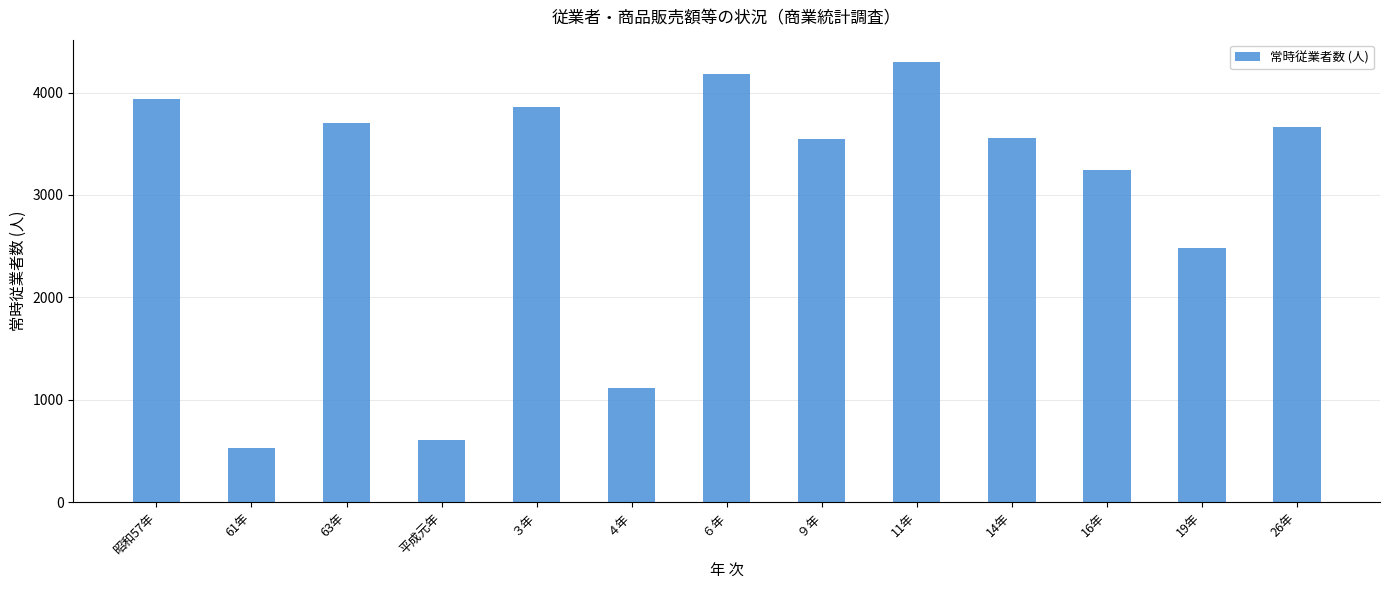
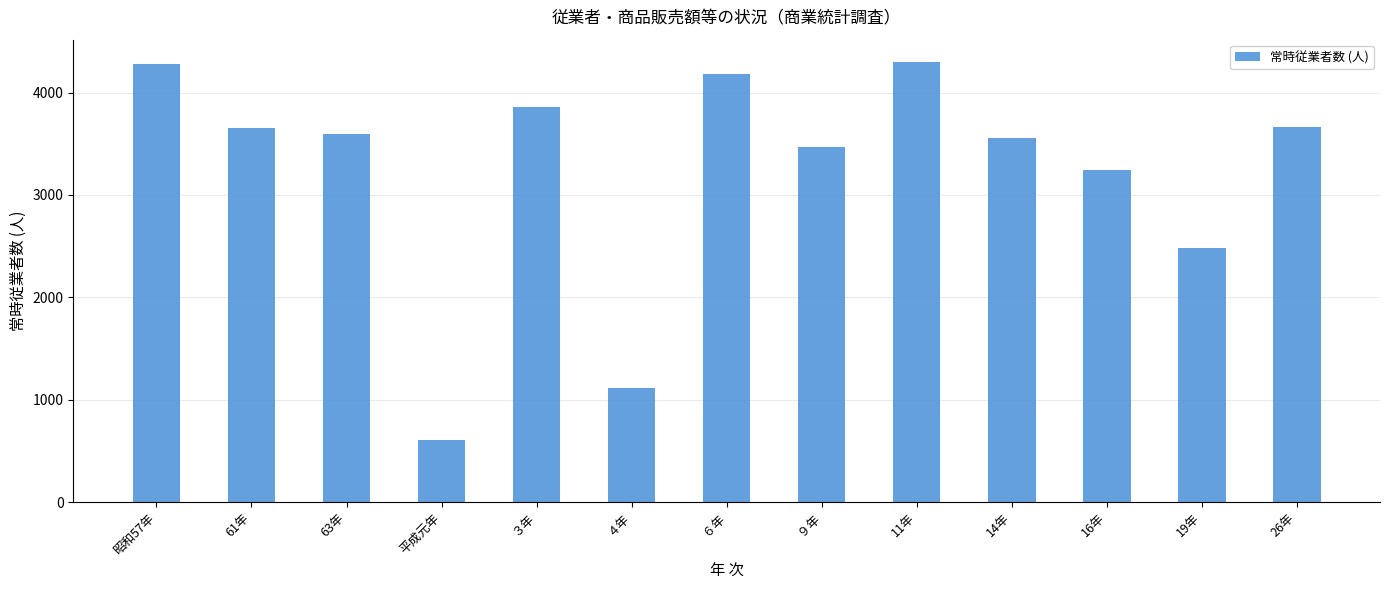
昭和57年: 3940 -> 4280
61年: 530 -> 3660
63年: 3710 -> 3590
９年: 3550 -> 3470
